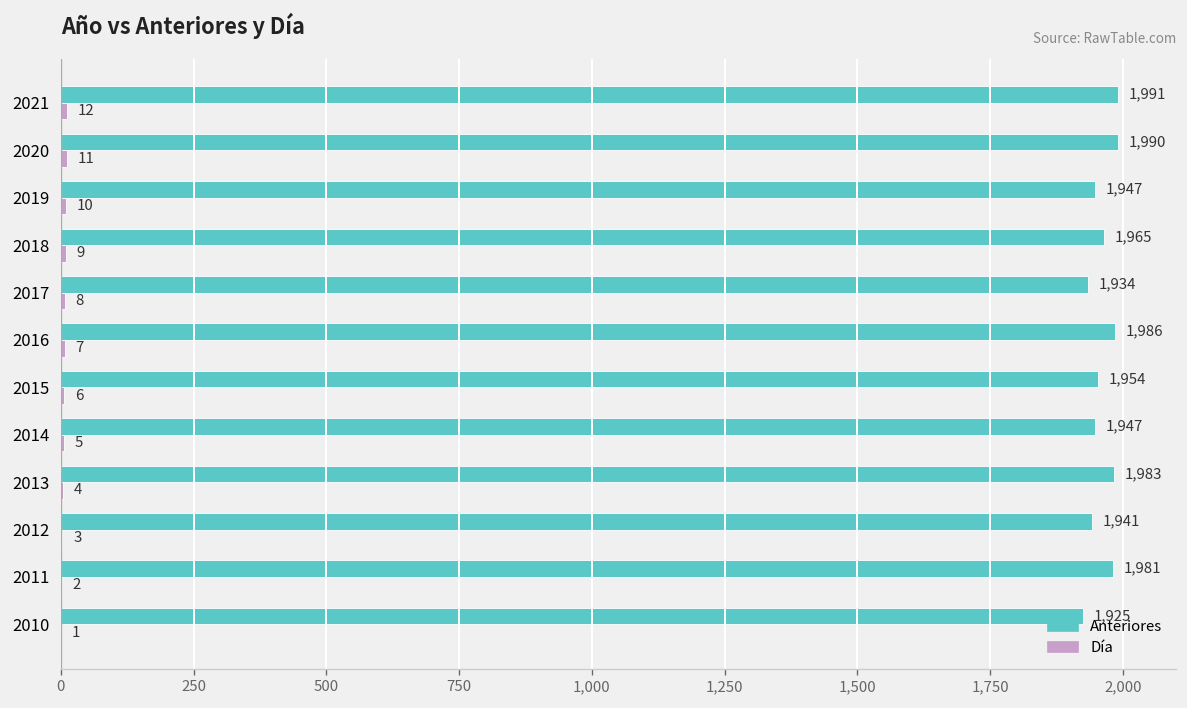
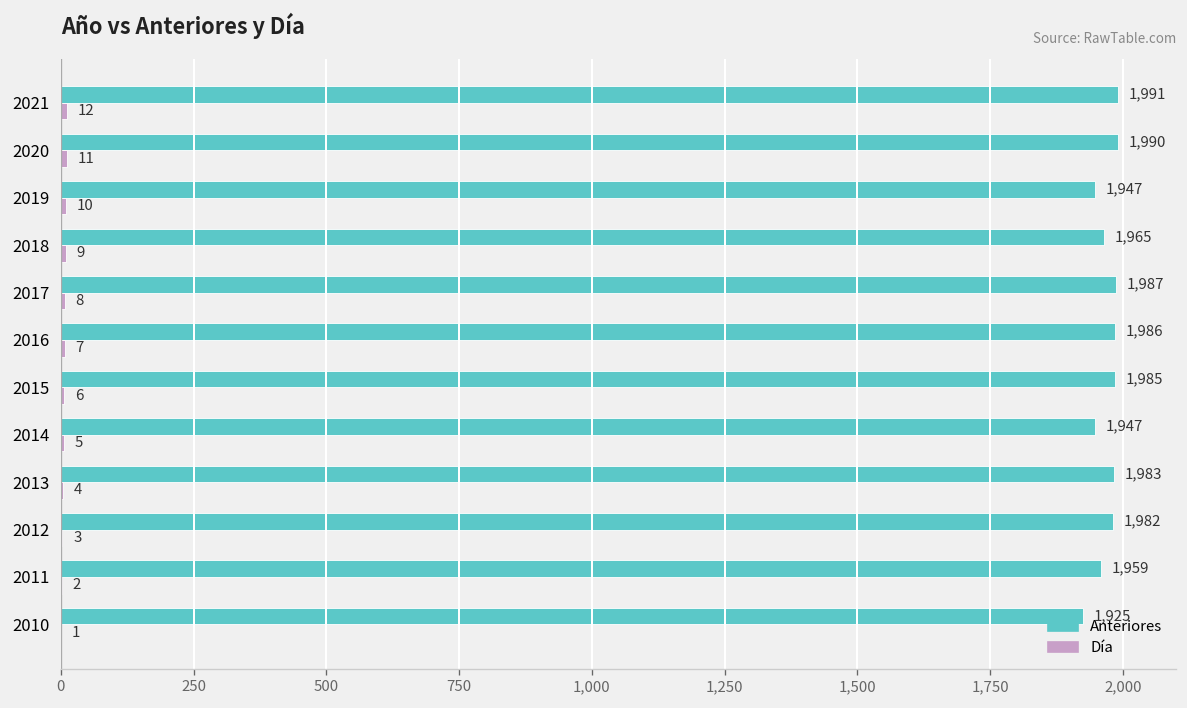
Anteriores, 2017: 1,934 -> 1,987
Anteriores, 2015: 1,954 -> 1,985
Anteriores, 2012: 1,941 -> 1,982
Anteriores, 2011: 1,981 -> 1,959
